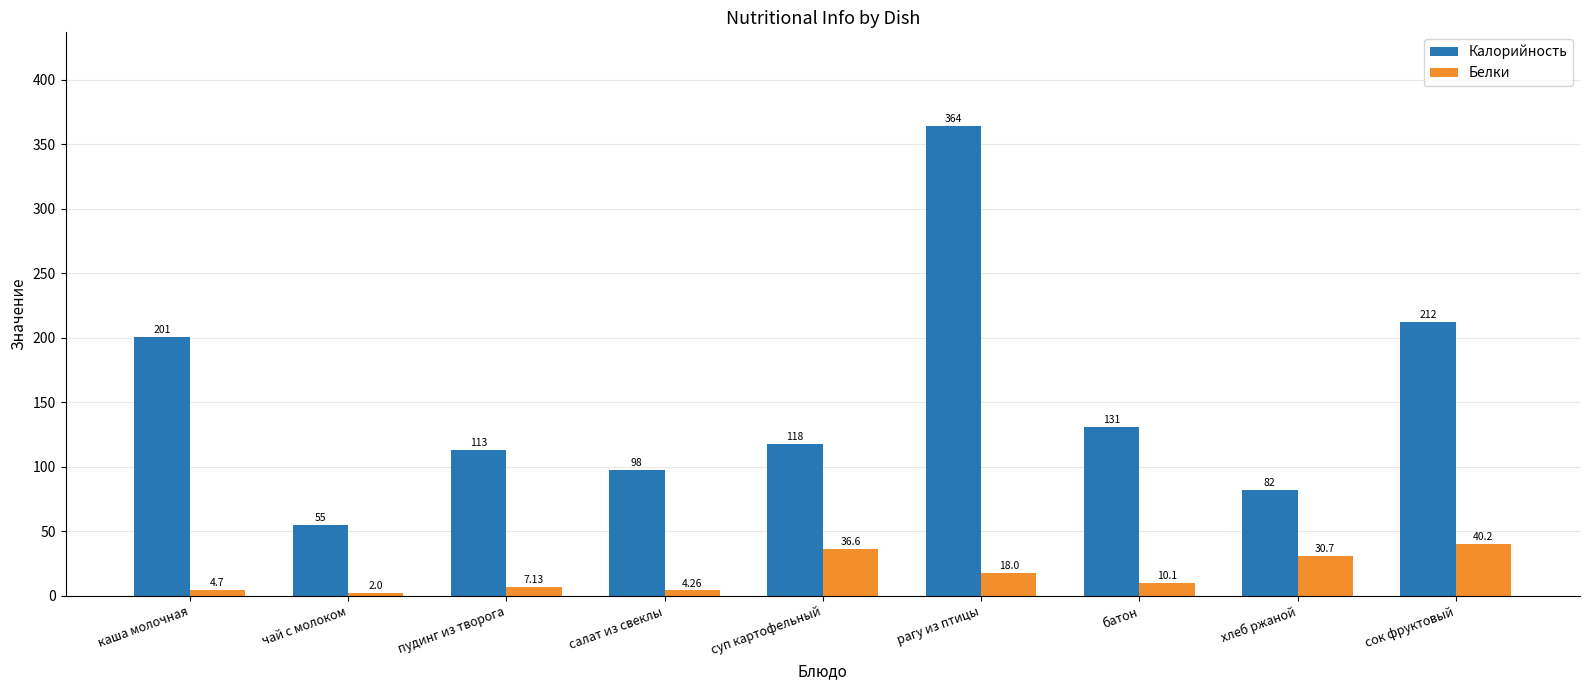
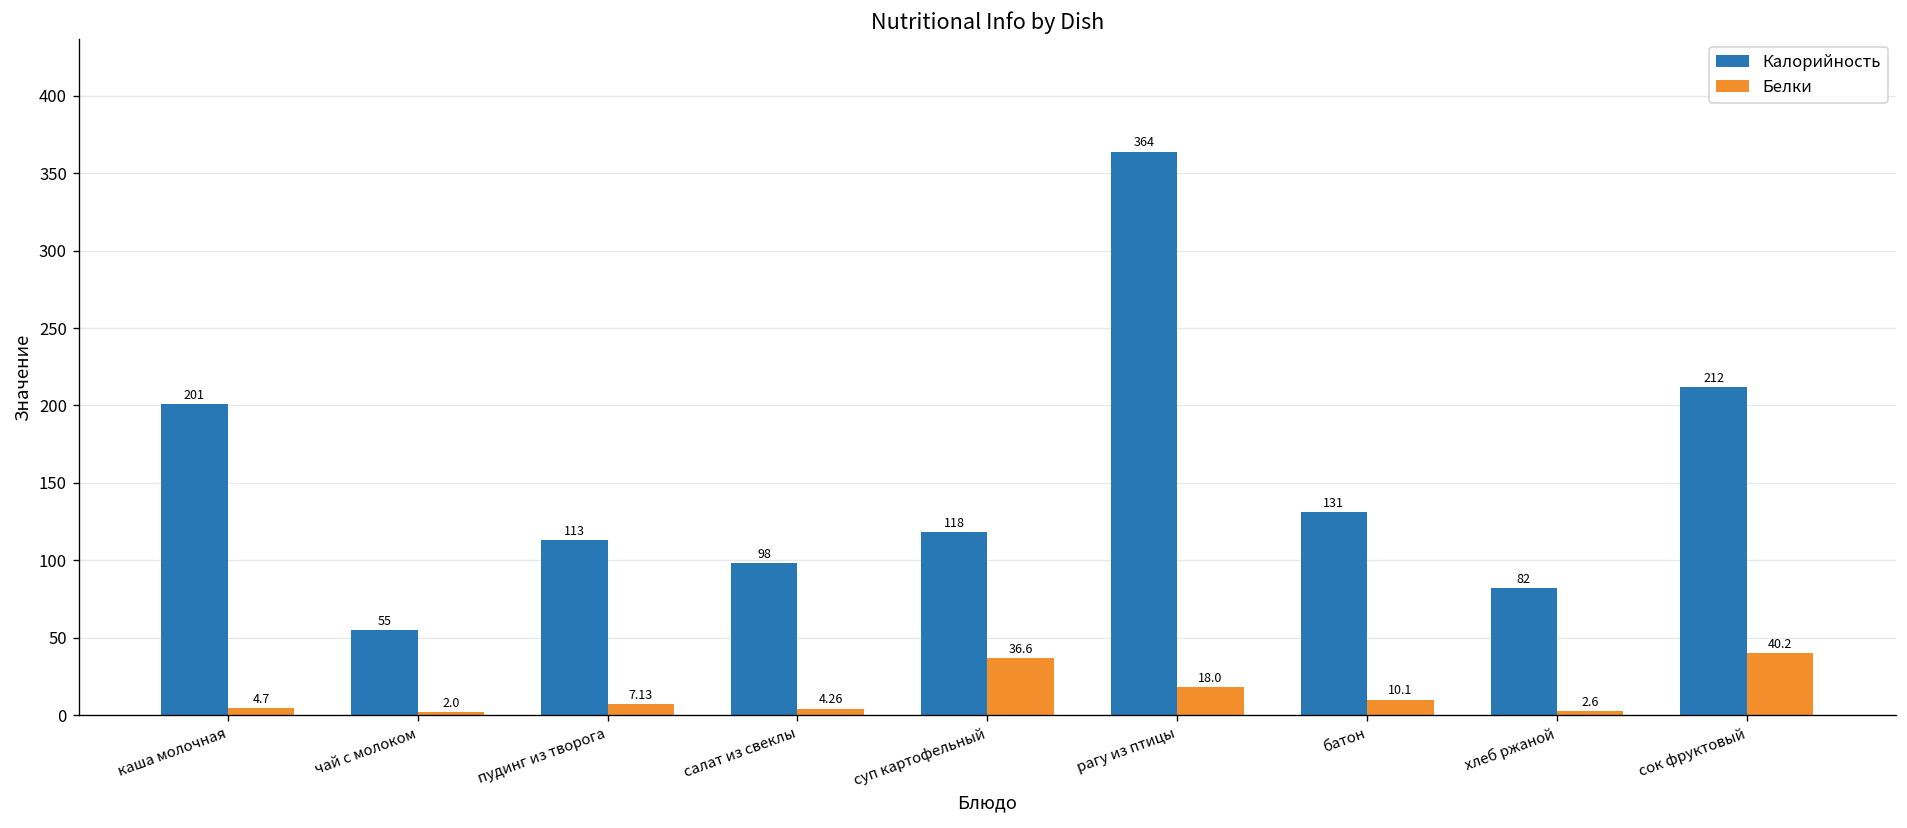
Белки, хлеб ржаной: 30.7 -> 2.6
